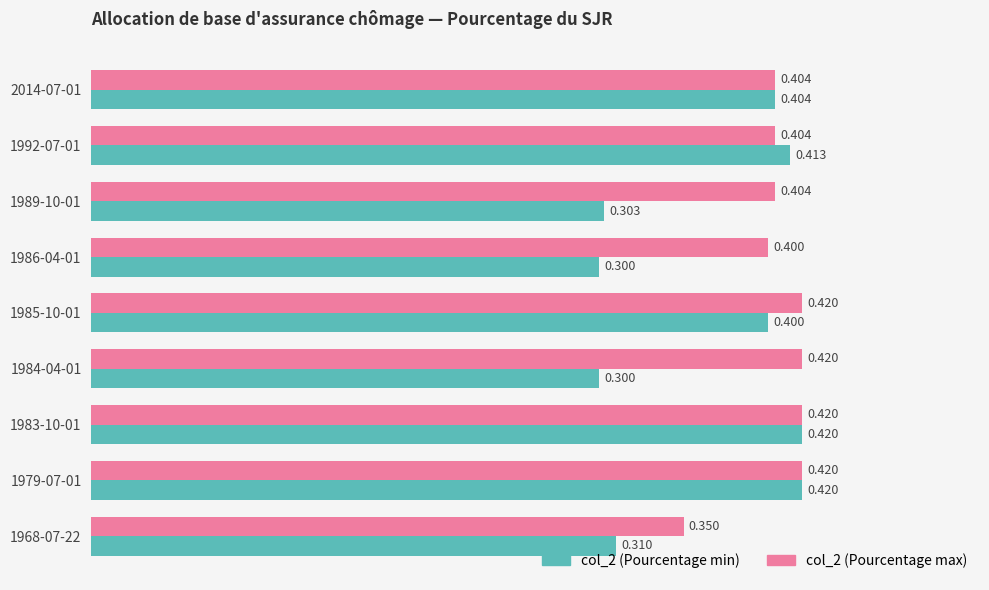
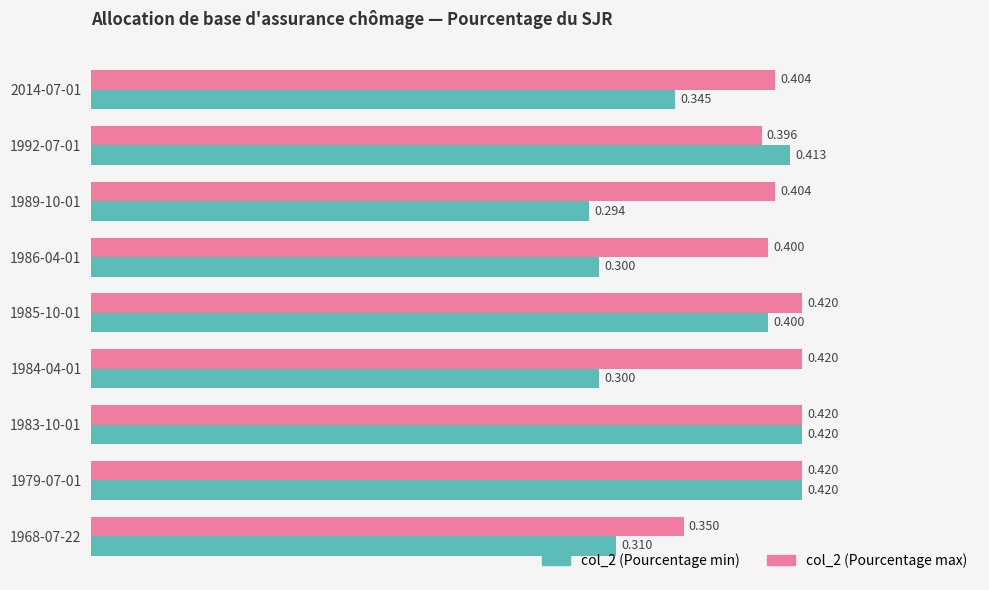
col_2 (Pourcentage min), 2014-07-01: 0.404 -> 0.345
col_2 (Pourcentage max), 1992-07-01: 0.404 -> 0.396
col_2 (Pourcentage min), 1989-10-01: 0.303 -> 0.294
